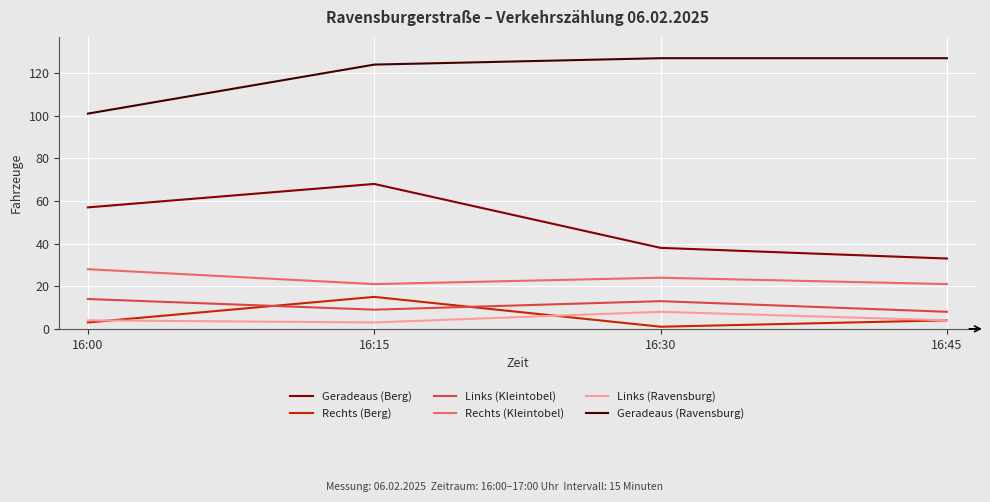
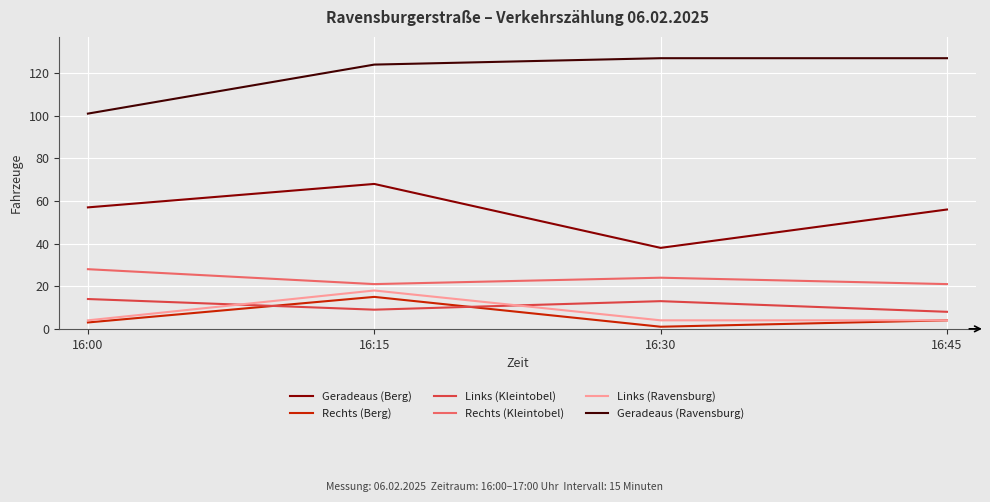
Links (Ravensburg), 16:15: 3 -> 18
Links (Ravensburg), 16:30: 8 -> 4
Geradeaus (Berg), 16:45: 33 -> 56
